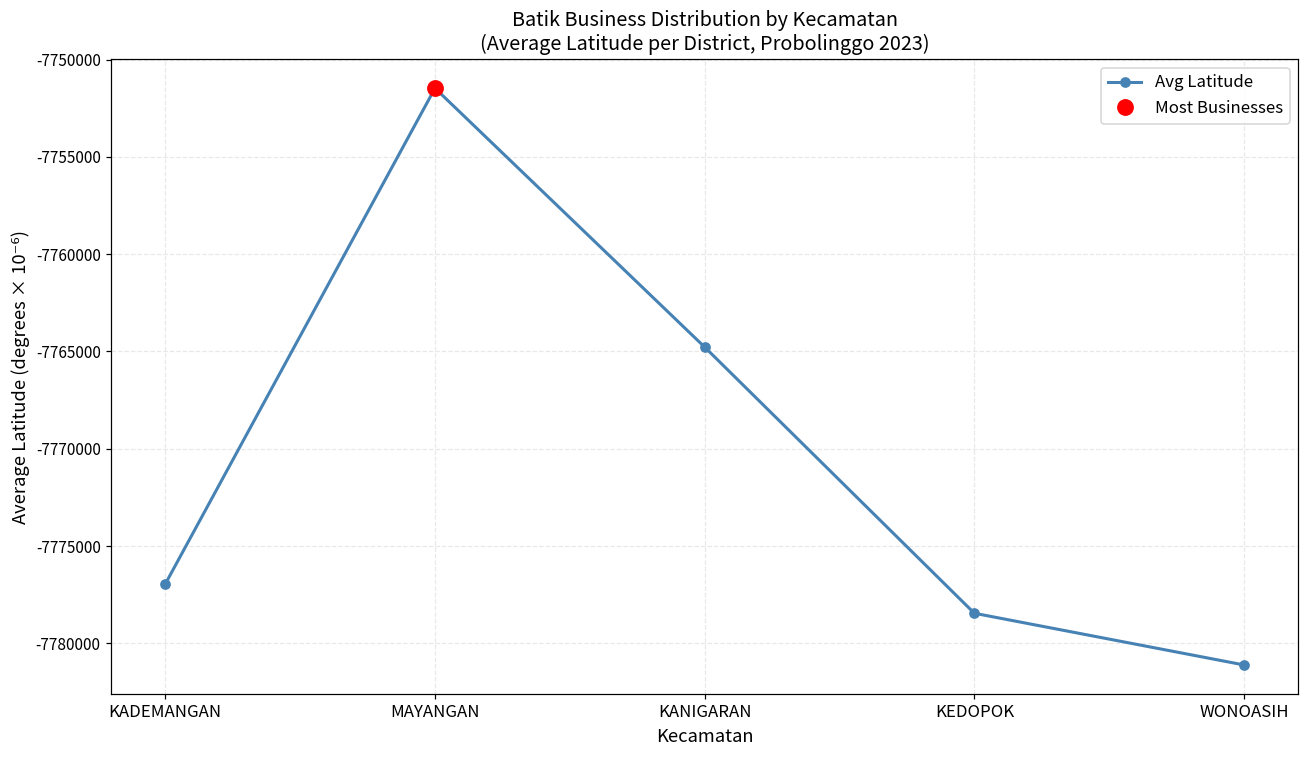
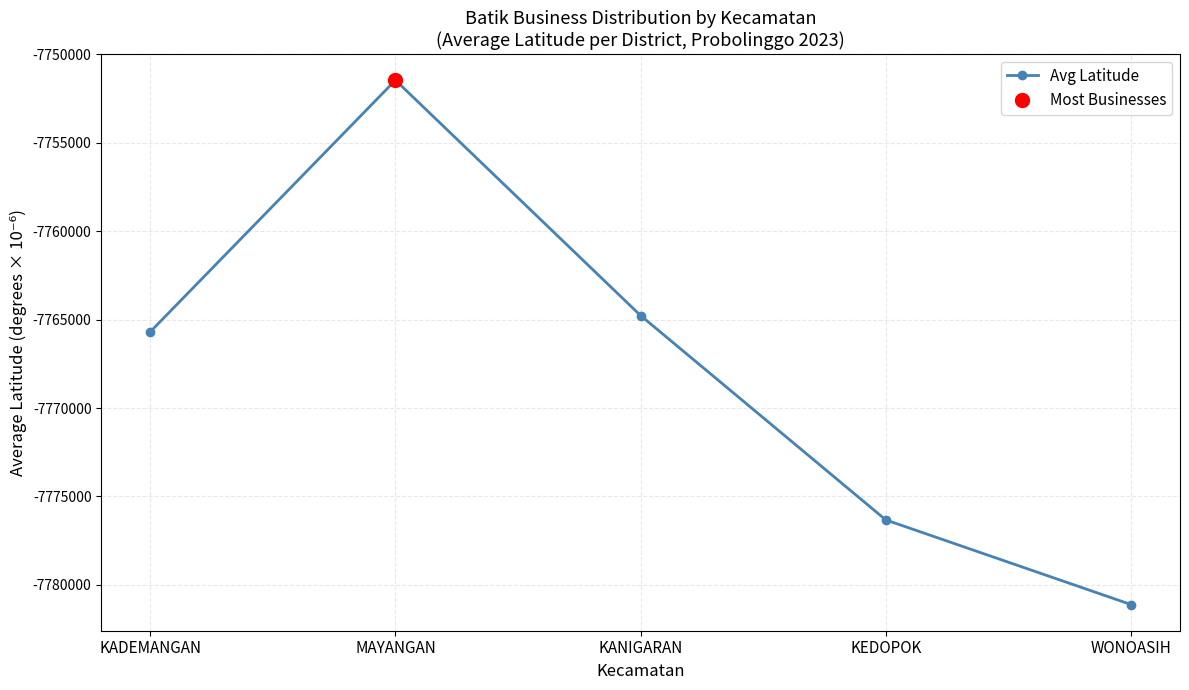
Avg Latitude, KADEMANGAN: -7776900 -> -7765700
Avg Latitude, KEDOPOK: -7778500 -> -7776300
